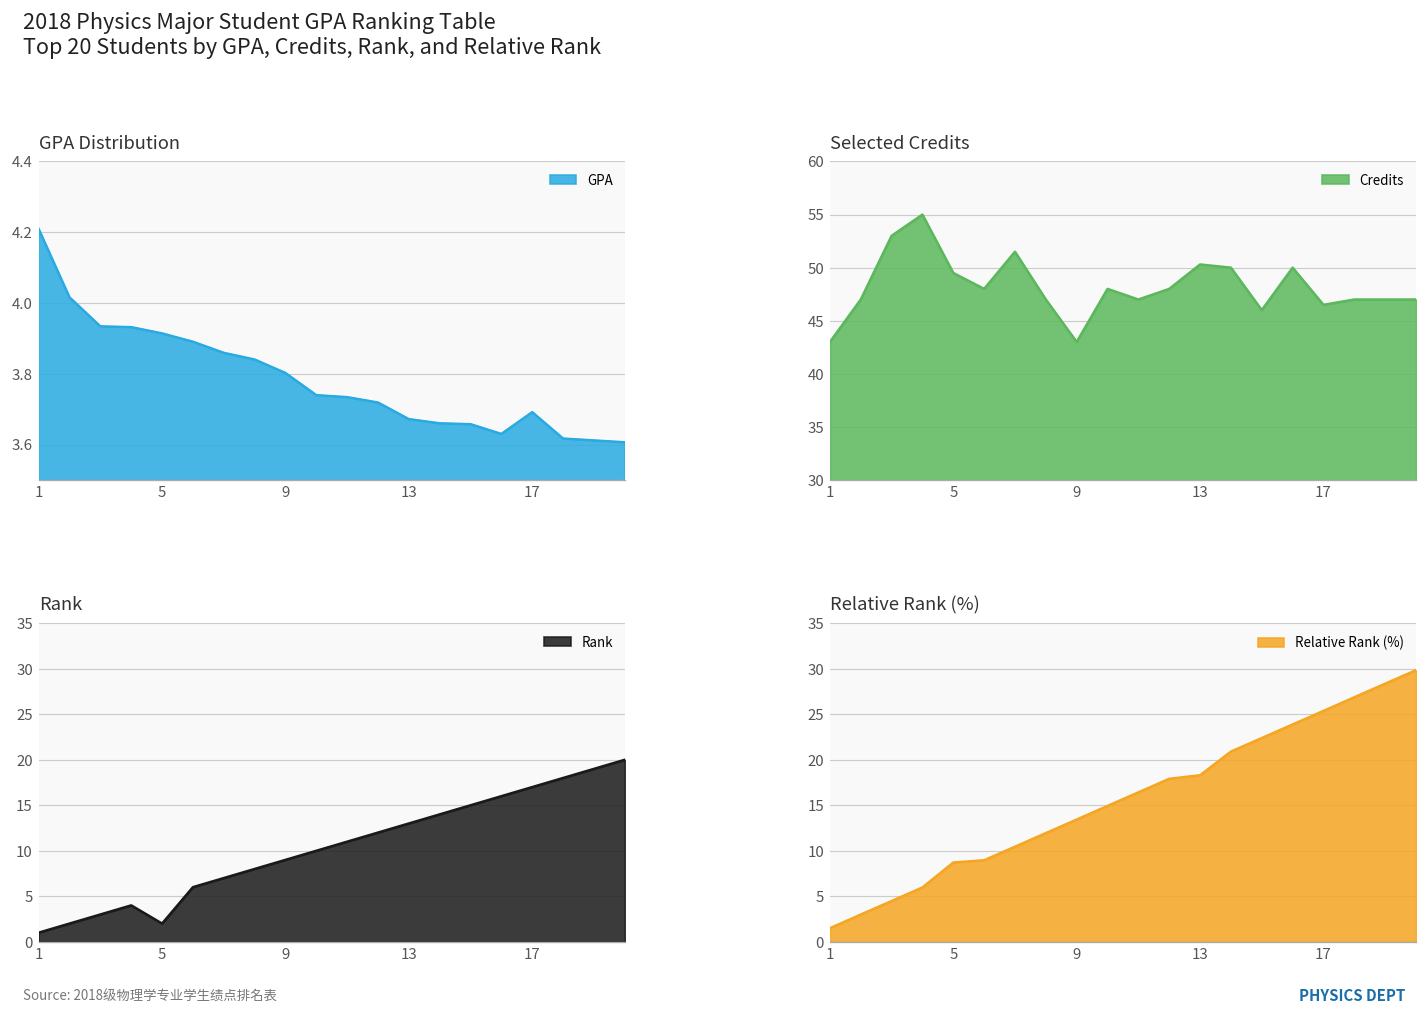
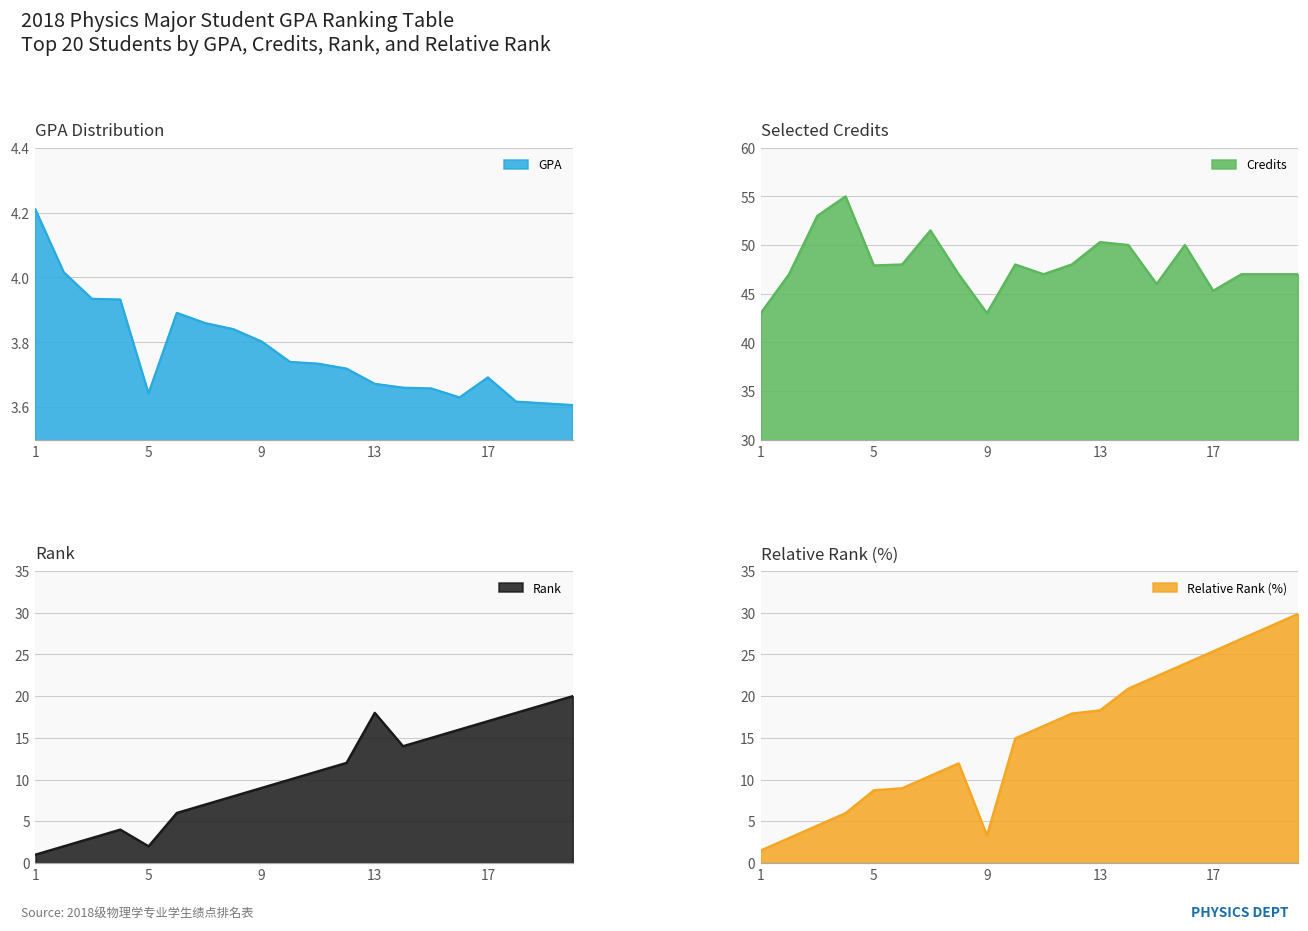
GPA Distribution, 5: 3.91 -> 3.64
Selected Credits, 5: 50 -> 48
Selected Credits, 17: 47 -> 45
Rank, 13: 13 -> 18
Relative Rank (%), 9: 13 -> 3
